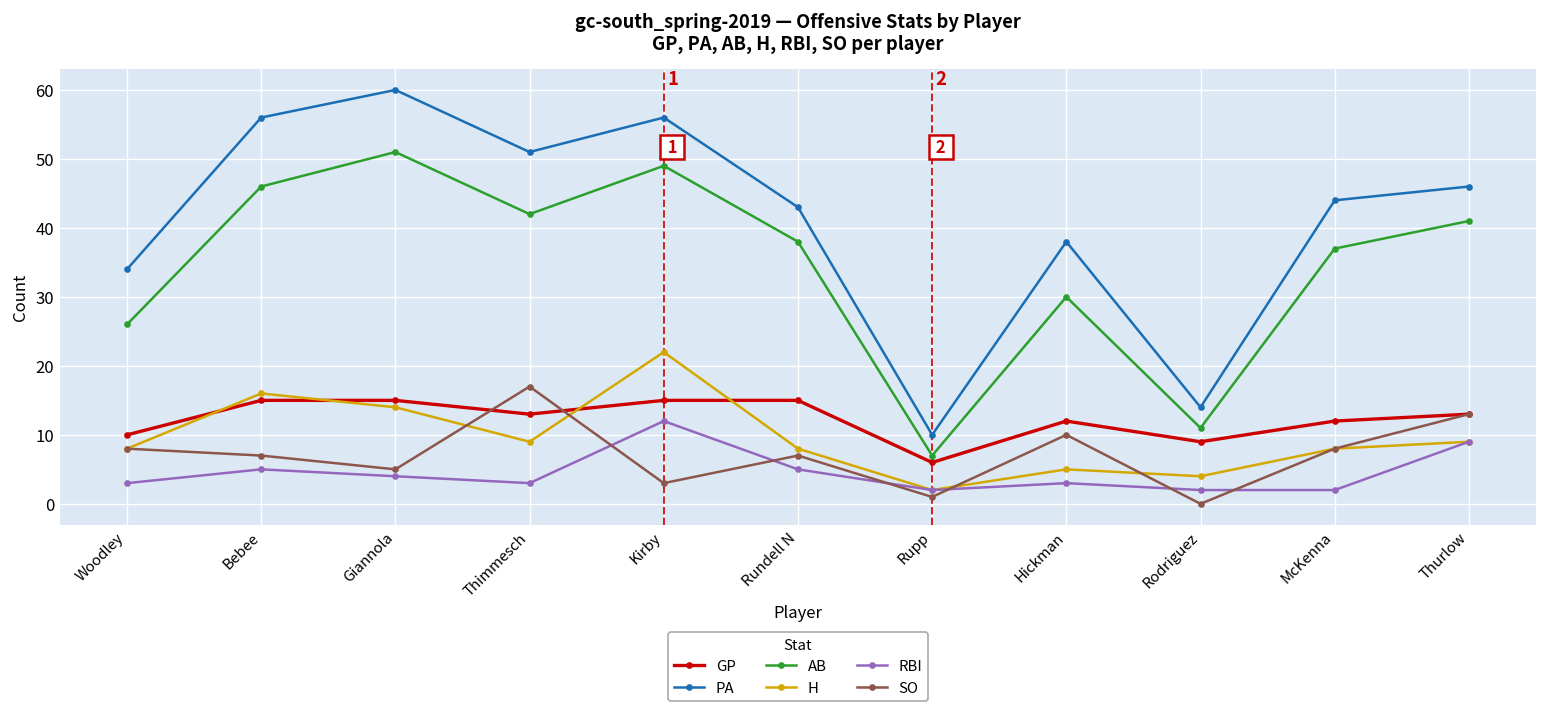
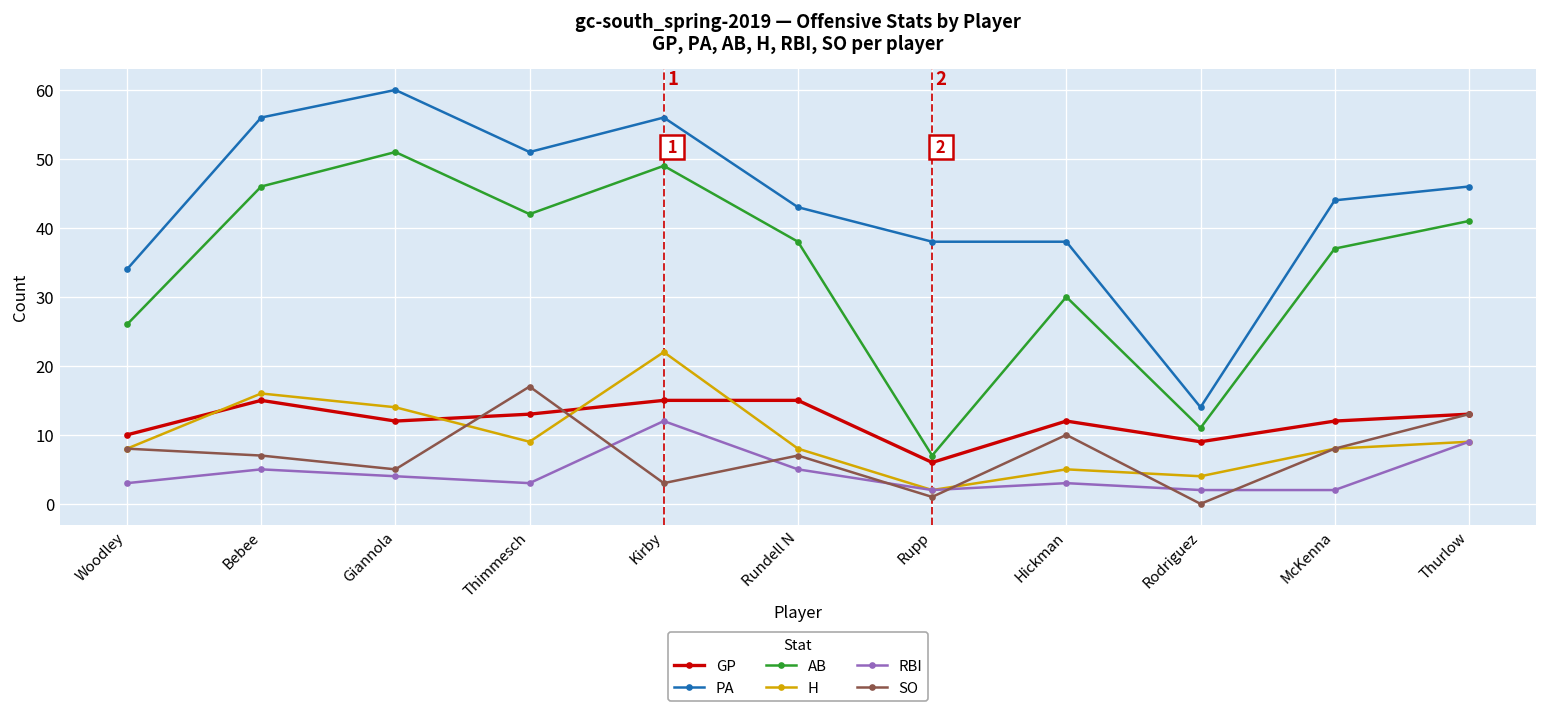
GP, Giannola: 15 -> 12
PA, Rupp: 10 -> 38
